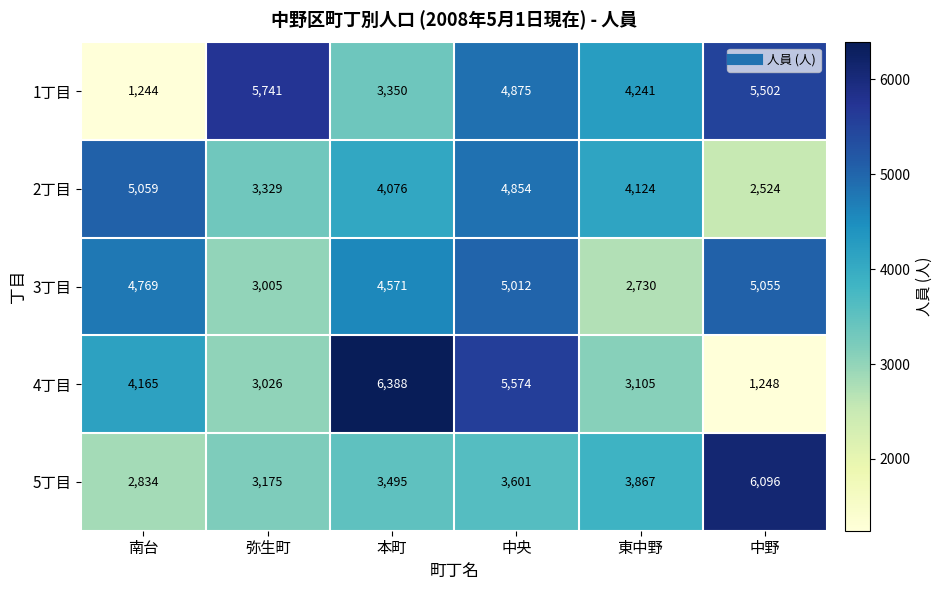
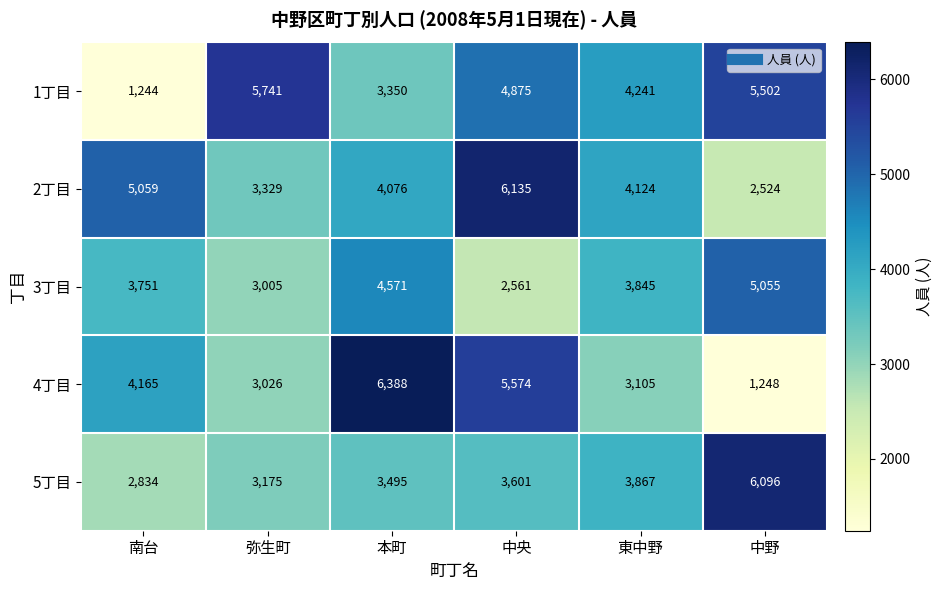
2丁目, 中央: 4,854 -> 6,135
3丁目, 南台: 4,769 -> 3,751
3丁目, 中央: 5,012 -> 2,561
3丁目, 東中野: 2,730 -> 3,845
